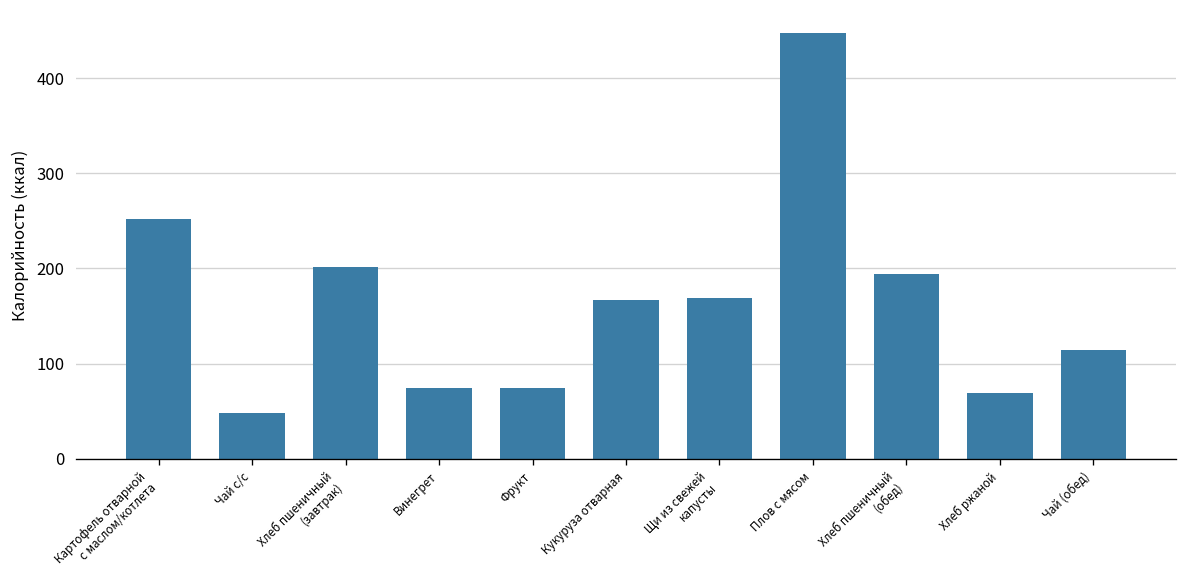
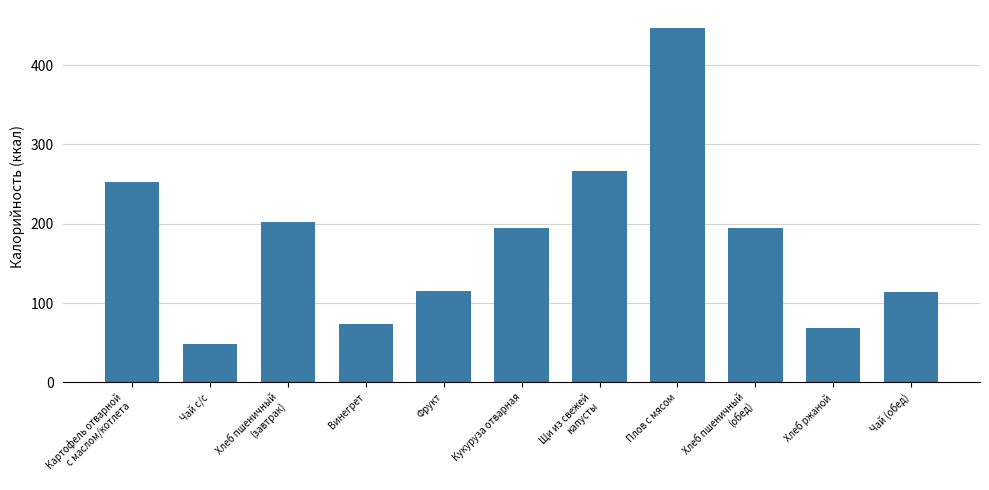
Фрукт: 80 -> 120
Кукуруза отварная: 170 -> 200
Щи из свежей капусты: 170 -> 270
